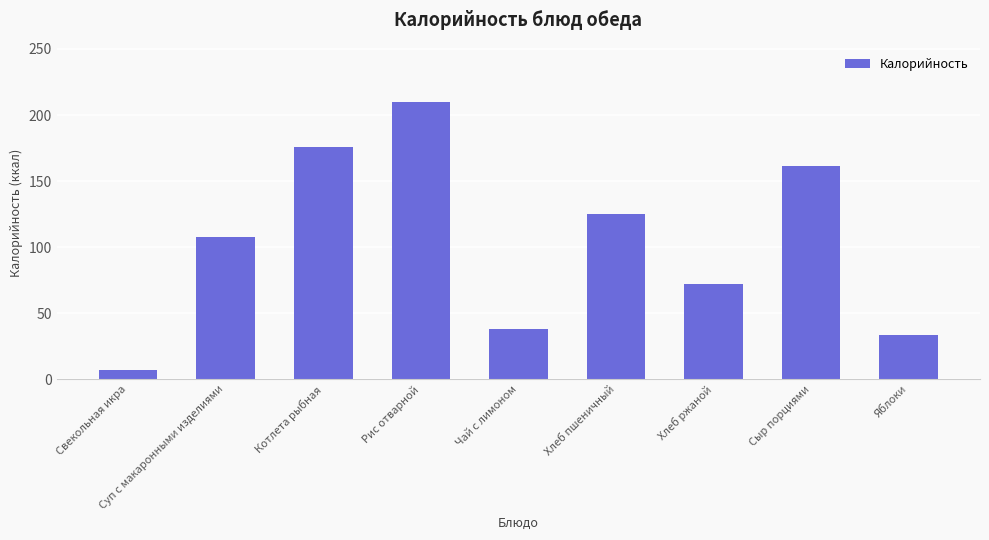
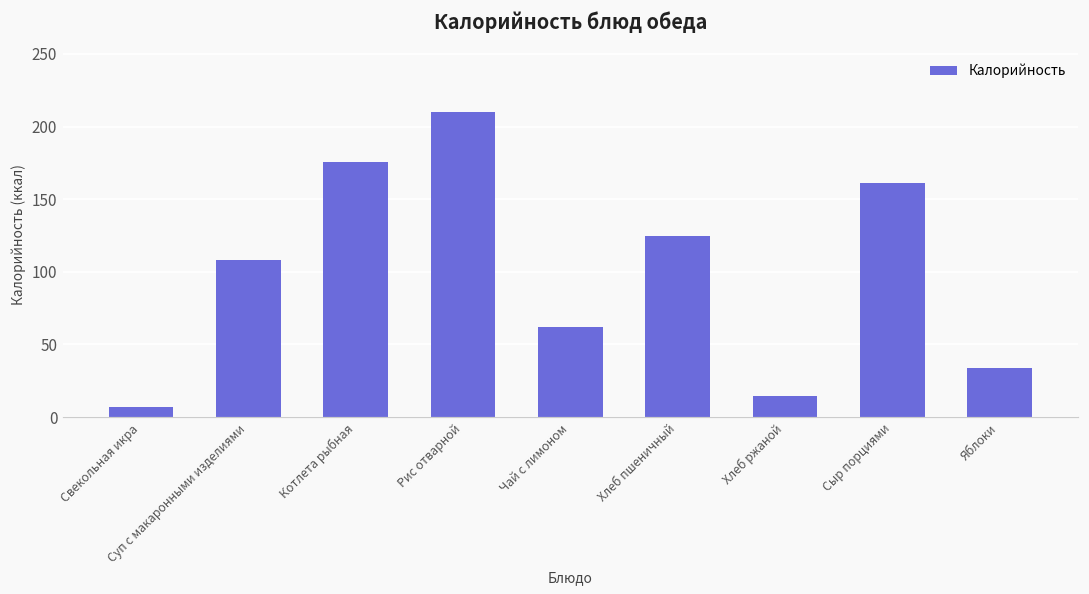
Чай с лимоном: 38 -> 62
Хлеб ржаной: 72 -> 15
